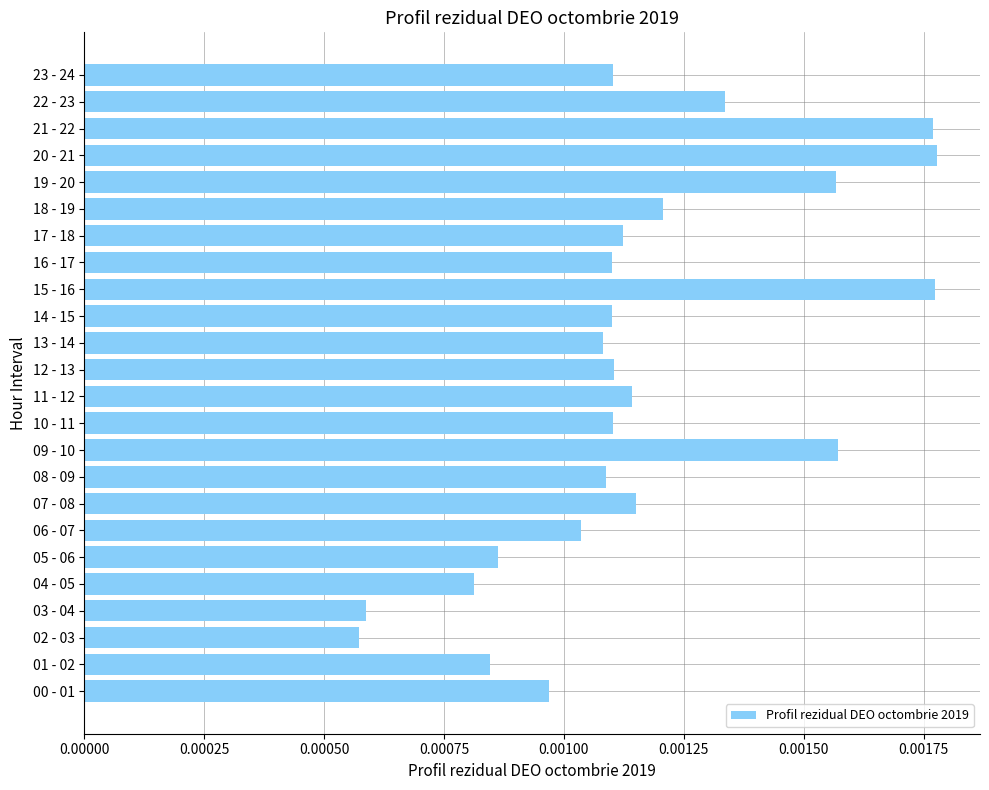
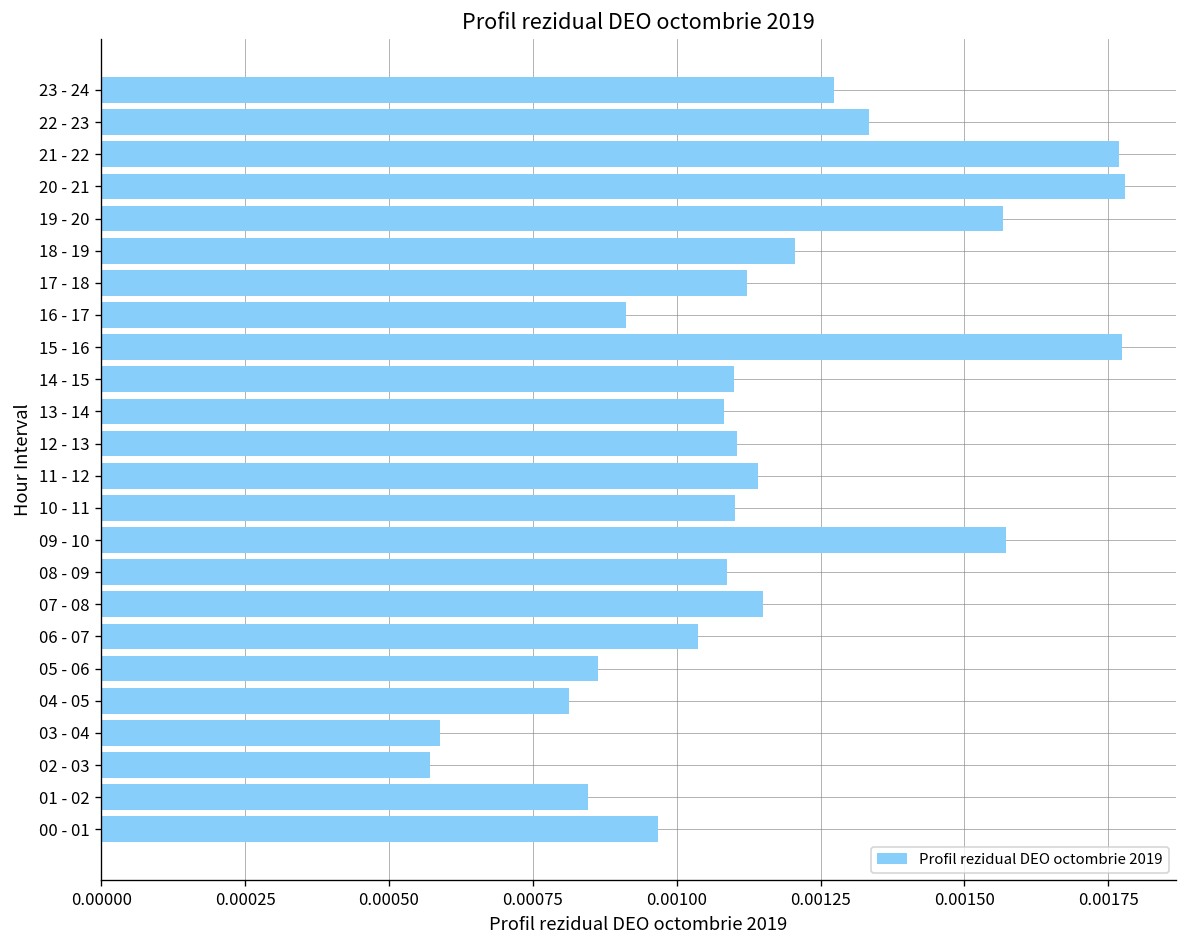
23 - 24: 0.00110 -> 0.00127
16 - 17: 0.00110 -> 0.00091
